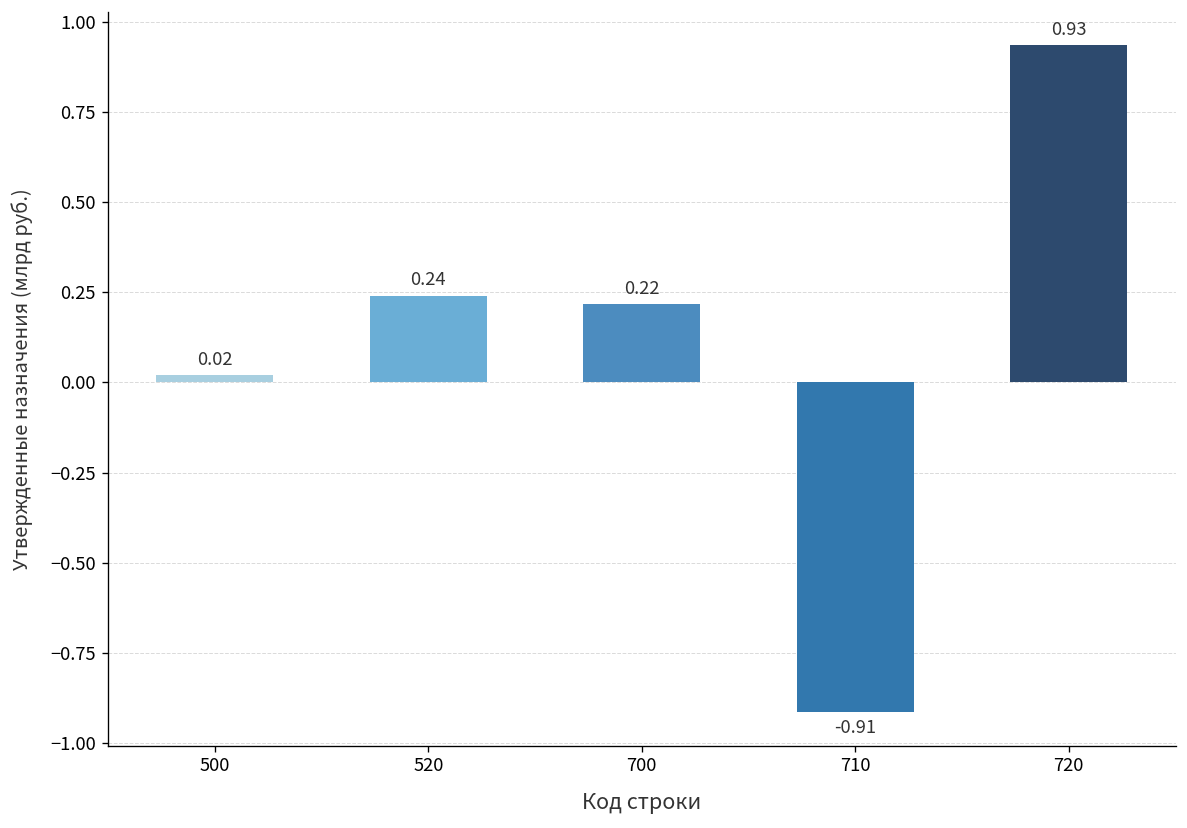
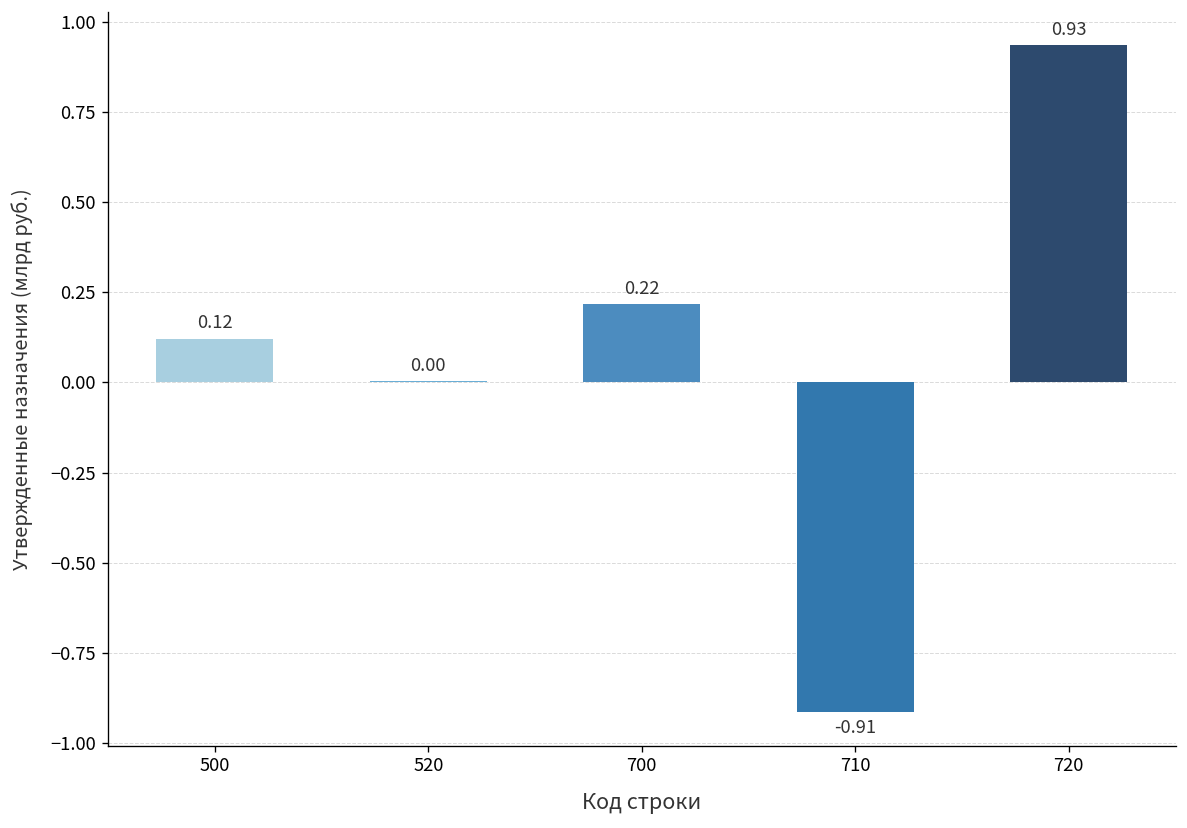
500: 0.02 -> 0.12
520: 0.24 -> 0.00
